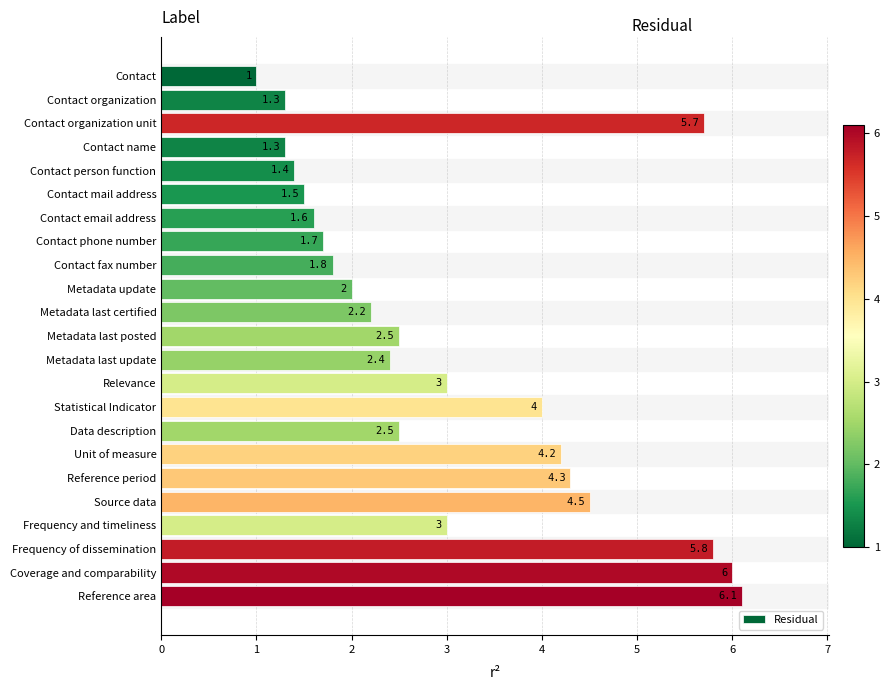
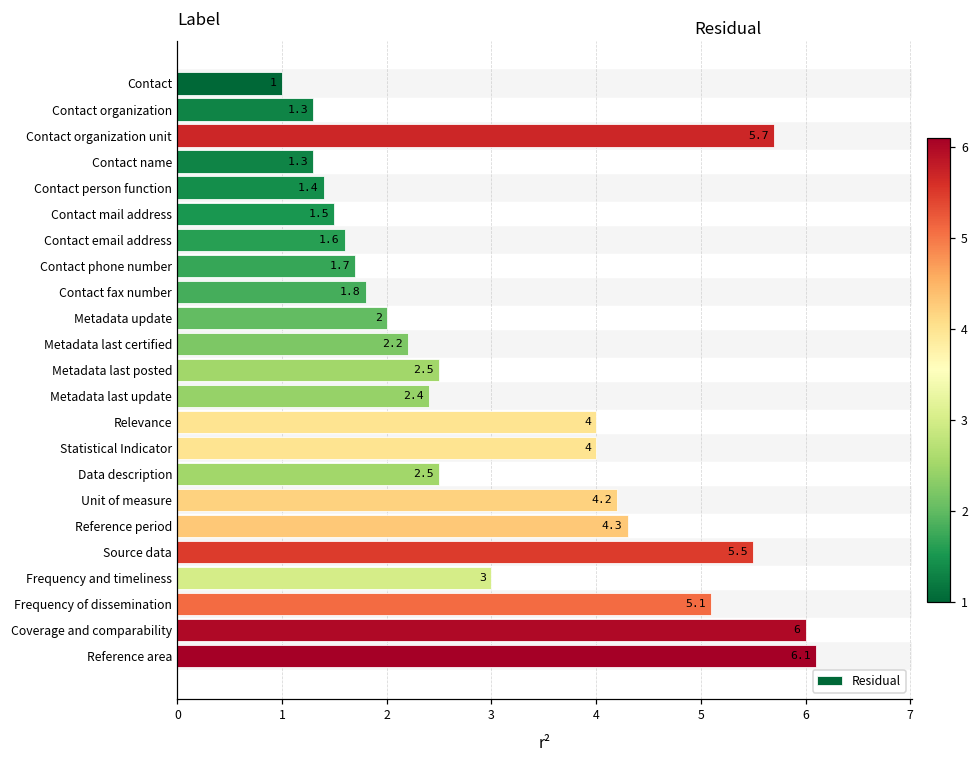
Relevance: 3 -> 4
Source data: 4.5 -> 5.5
Frequency of dissemination: 5.8 -> 5.1
